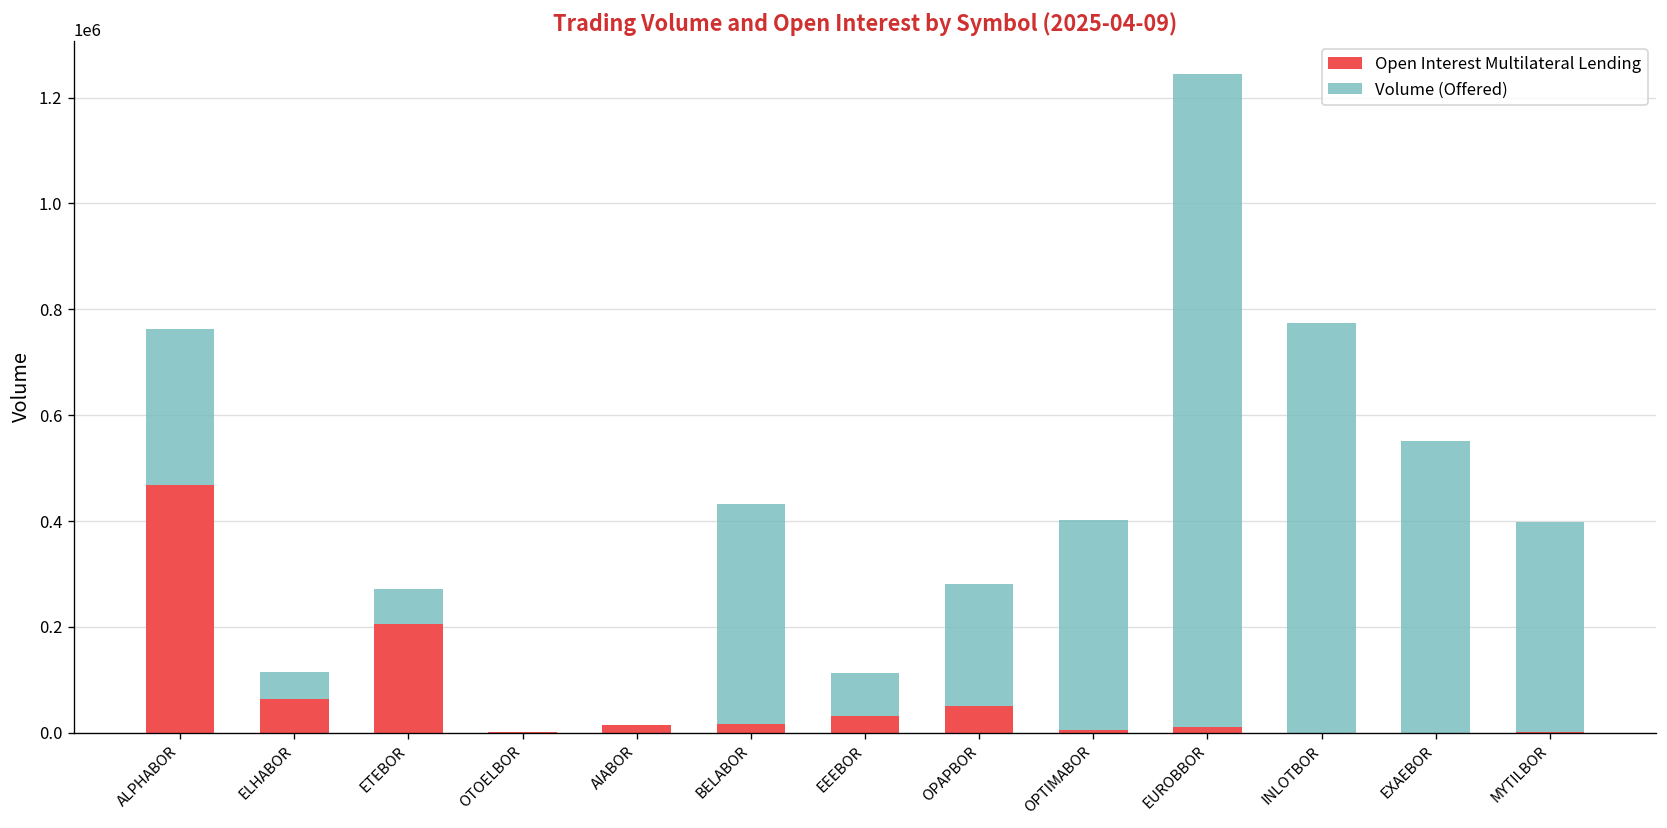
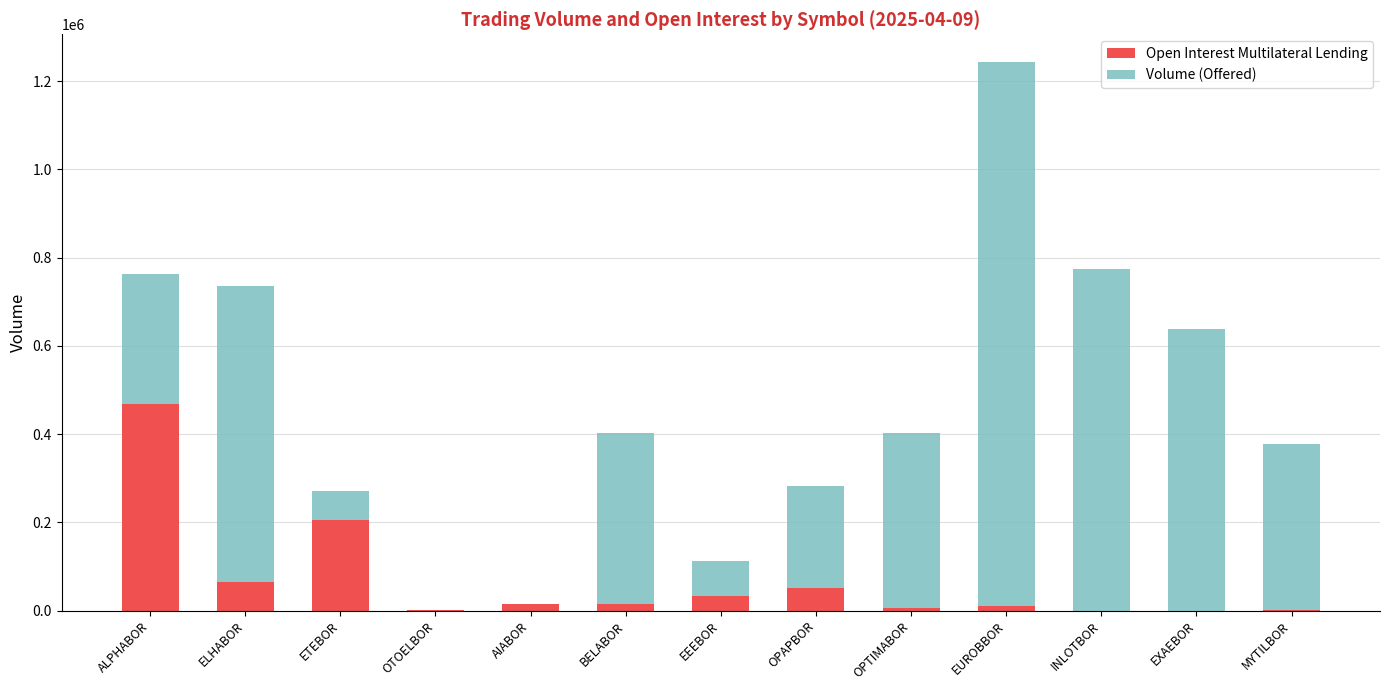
Volume (Offered), ELHABOR: 120000 -> 740000
Volume (Offered), BELABOR: 430000 -> 400000
Volume (Offered), EXAEBOR: 550000 -> 640000
Volume (Offered), MYTILBOR: 400000 -> 380000
